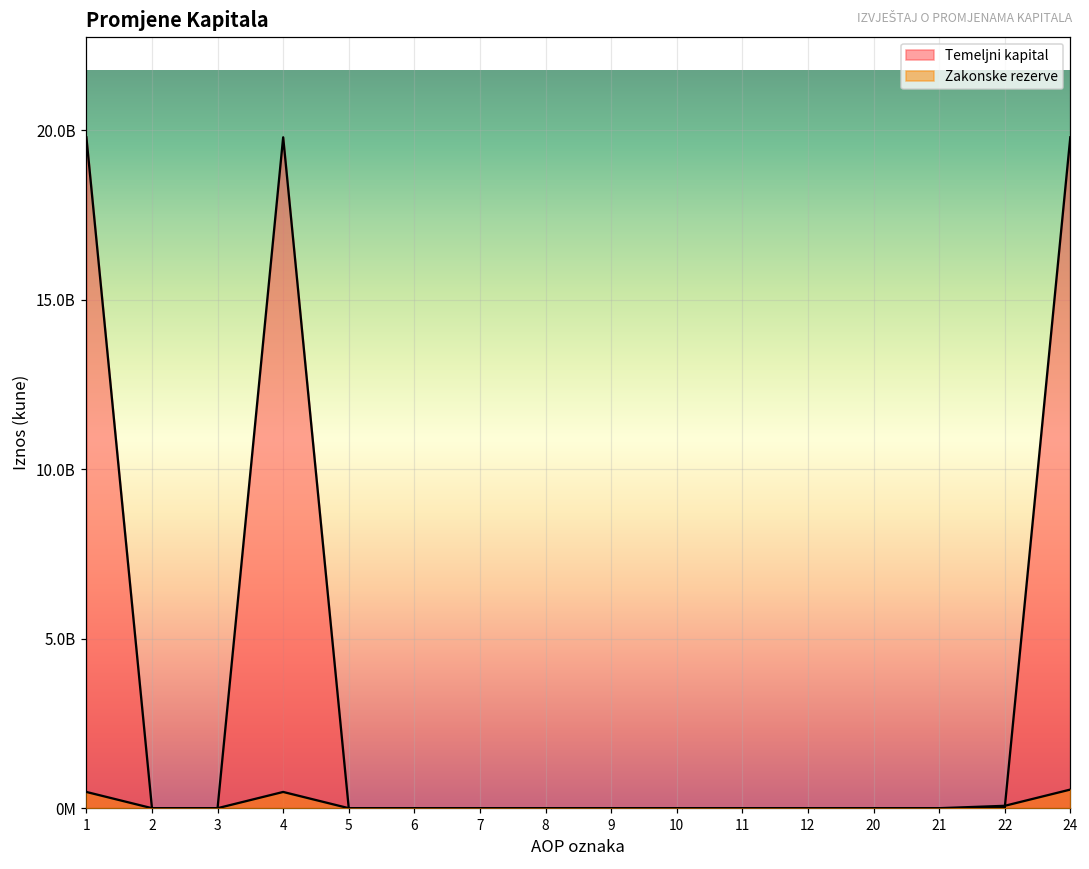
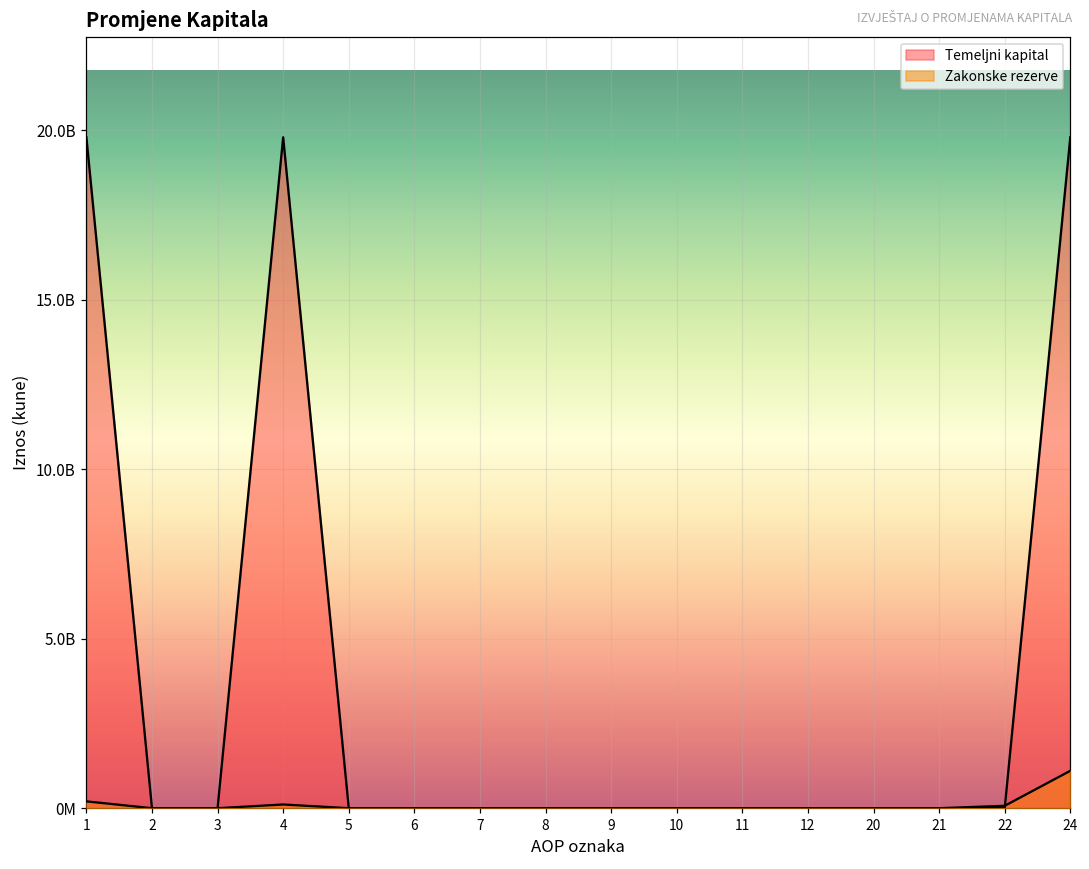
Zakonske rezerve, 1: 500000000 -> 200000000
Zakonske rezerve, 4: 500000000 -> 100000000
Zakonske rezerve, 24: 500000000 -> 1100000000
